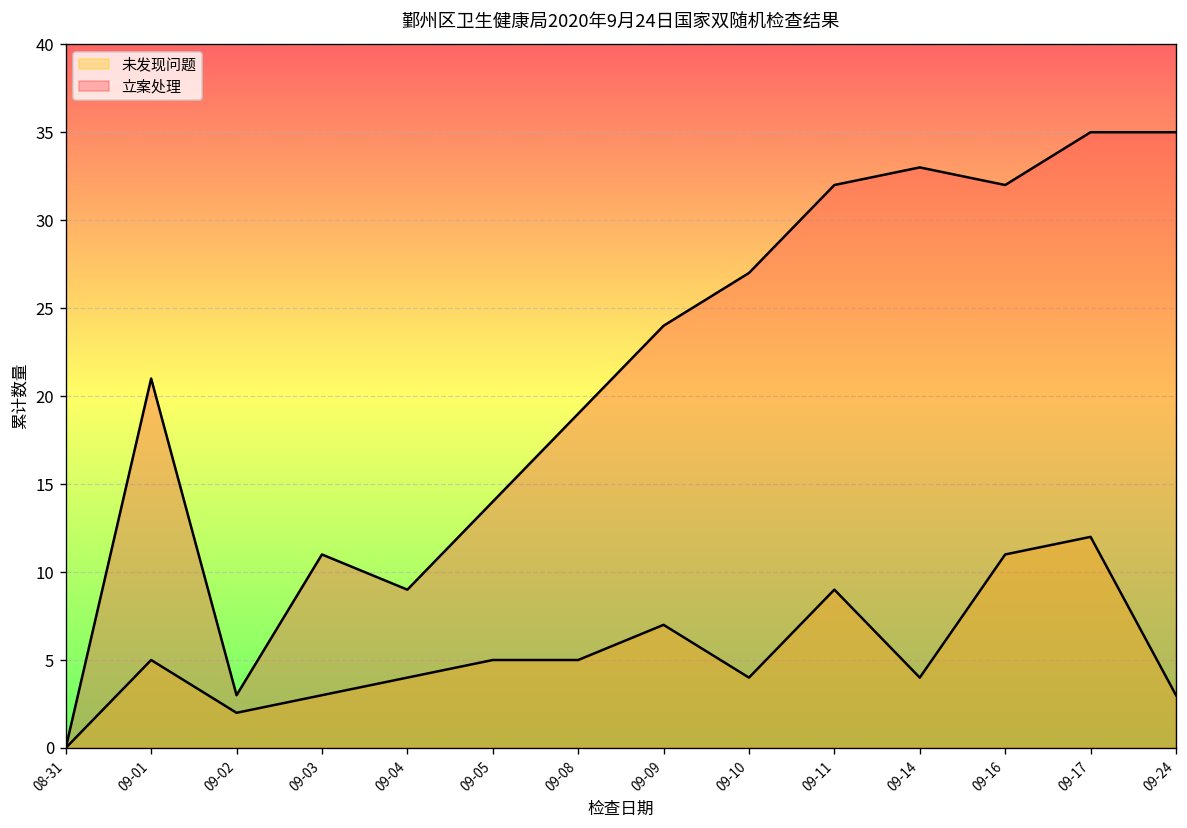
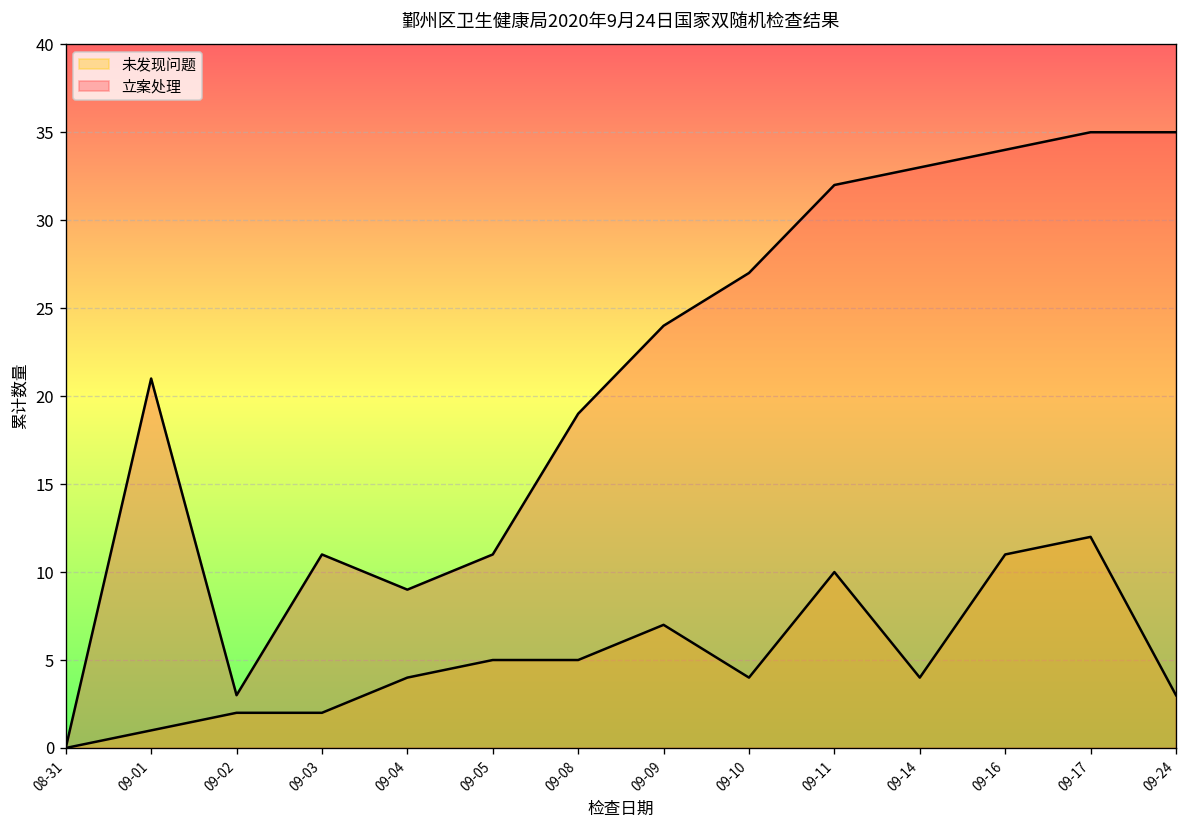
未发现问题, 09-01: 5 -> 1
未发现问题, 09-03: 3 -> 2
立案处理, 09-05: 14 -> 11
未发现问题, 09-11: 9 -> 10
立案处理, 09-16: 32 -> 34
